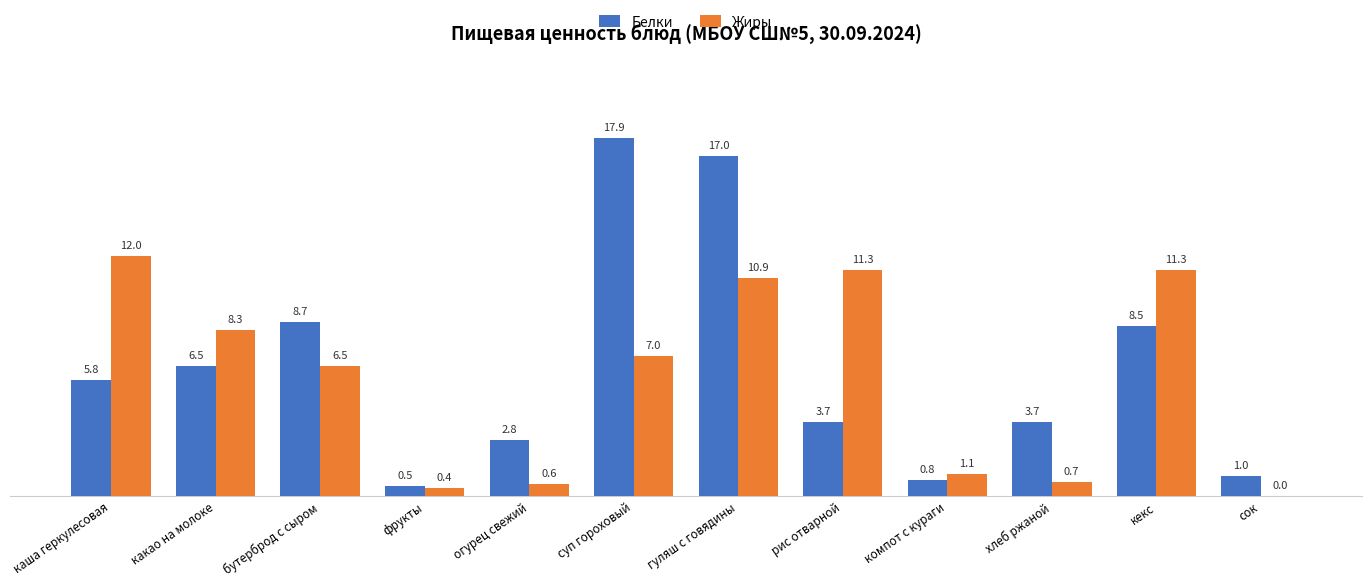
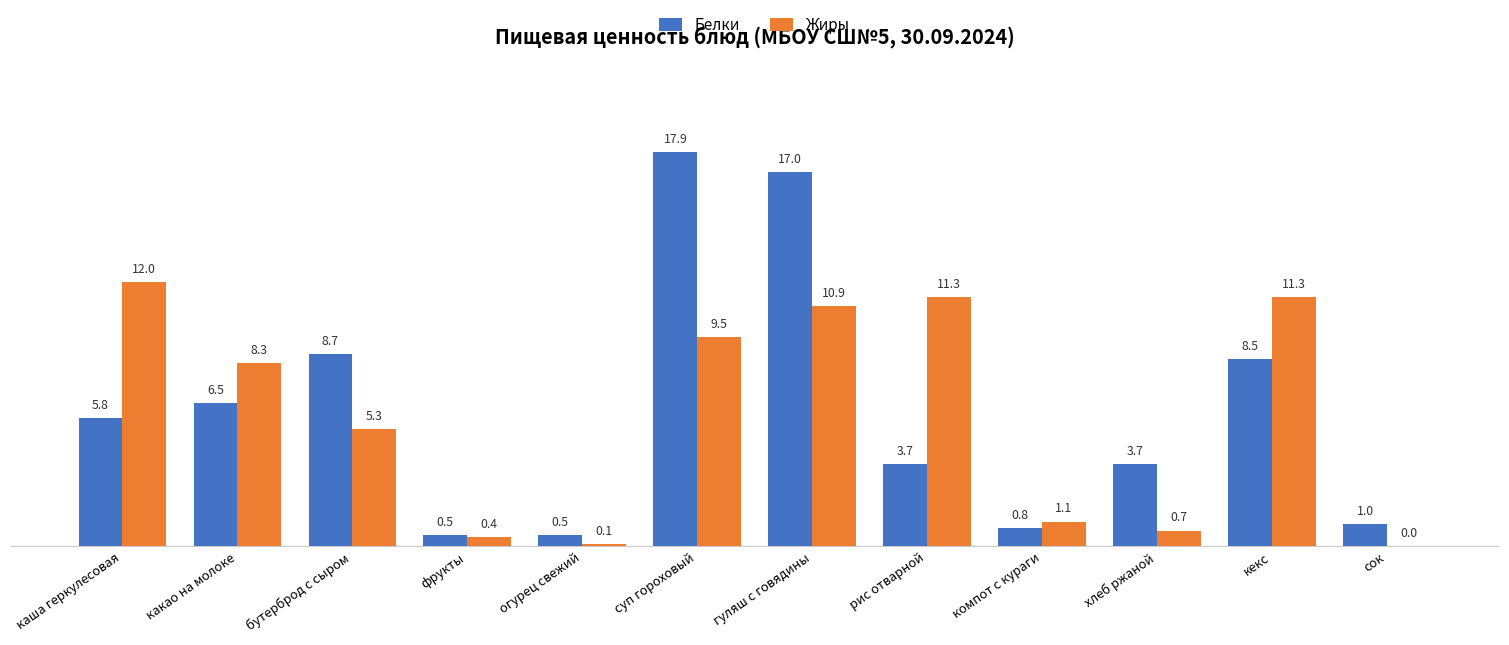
Жиры, бутерброд с сыром: 6.5 -> 5.3
Белки, огурец свежий: 2.8 -> 0.5
Жиры, огурец свежий: 0.6 -> 0.1
Жиры, суп гороховый: 7.0 -> 9.5
